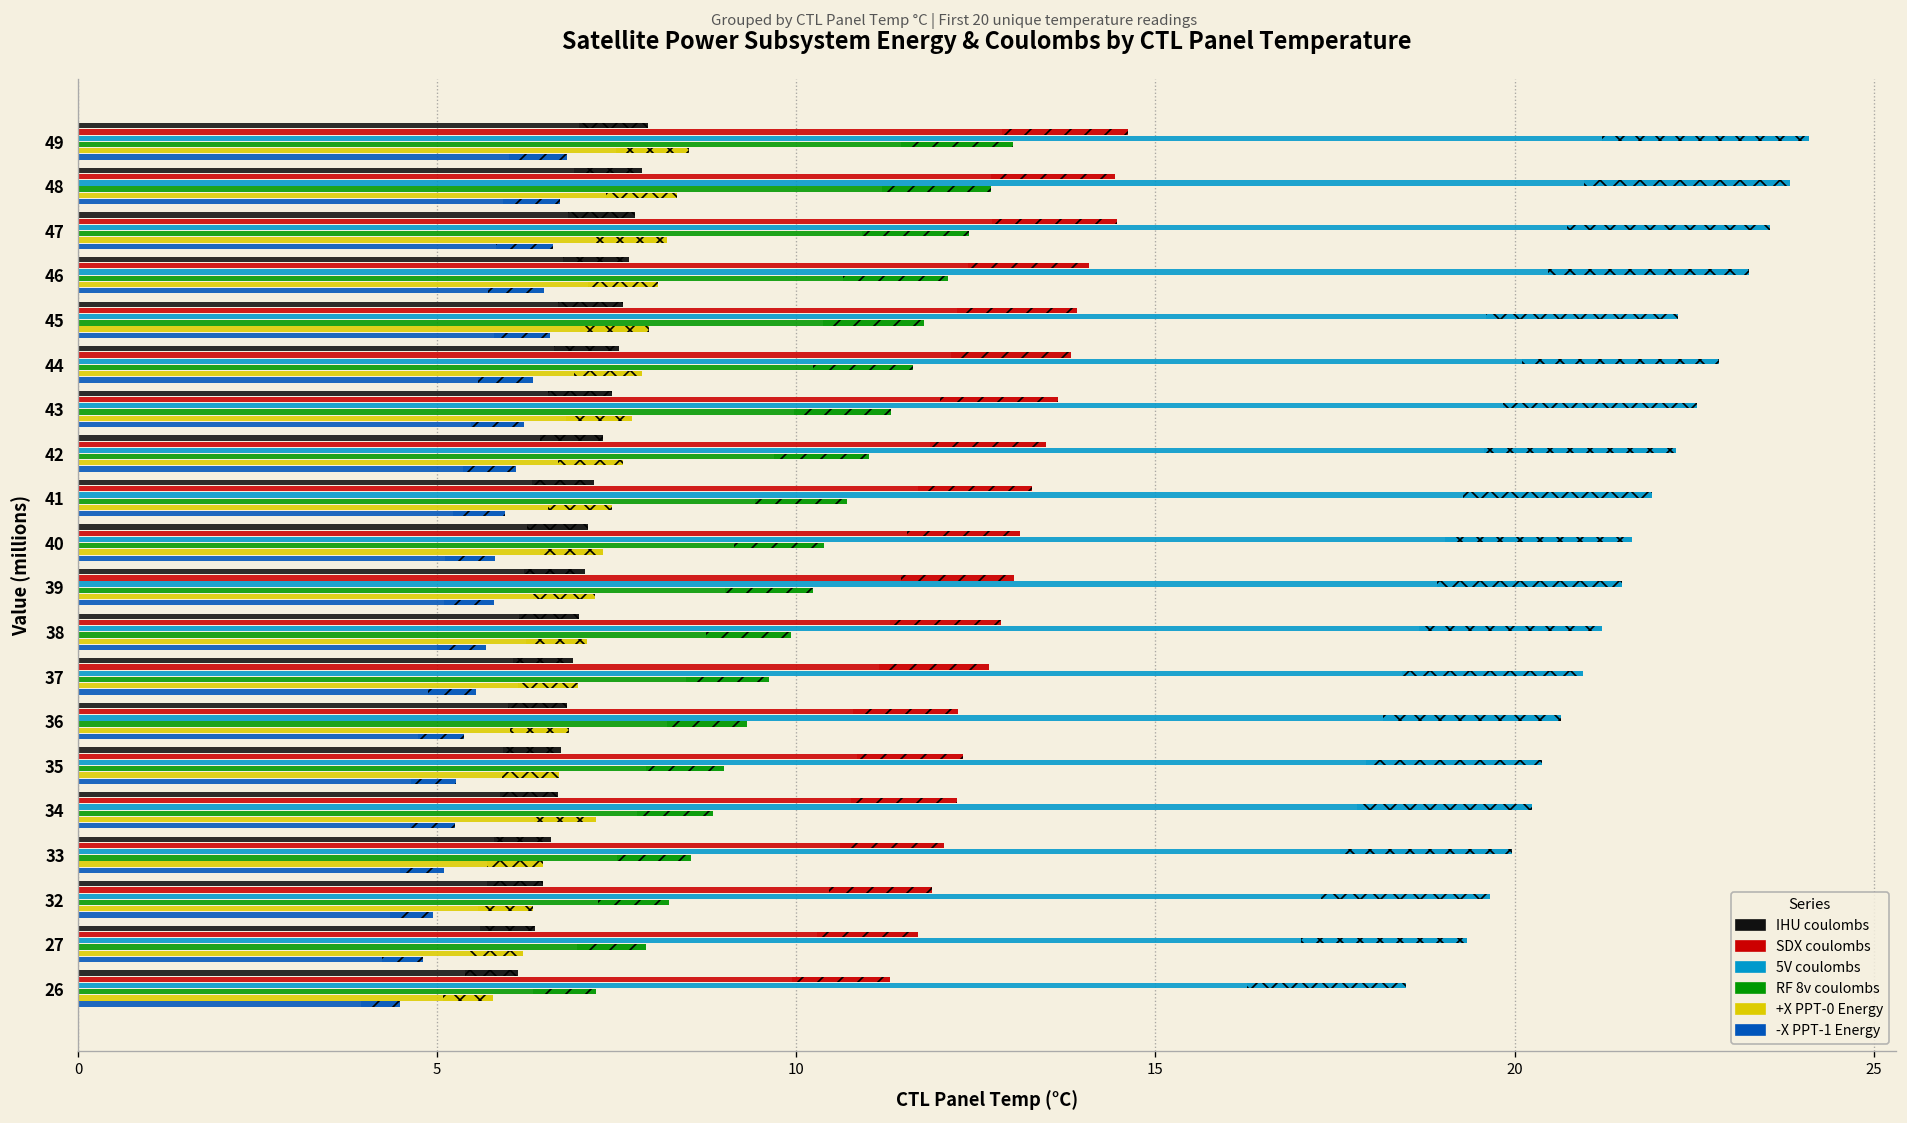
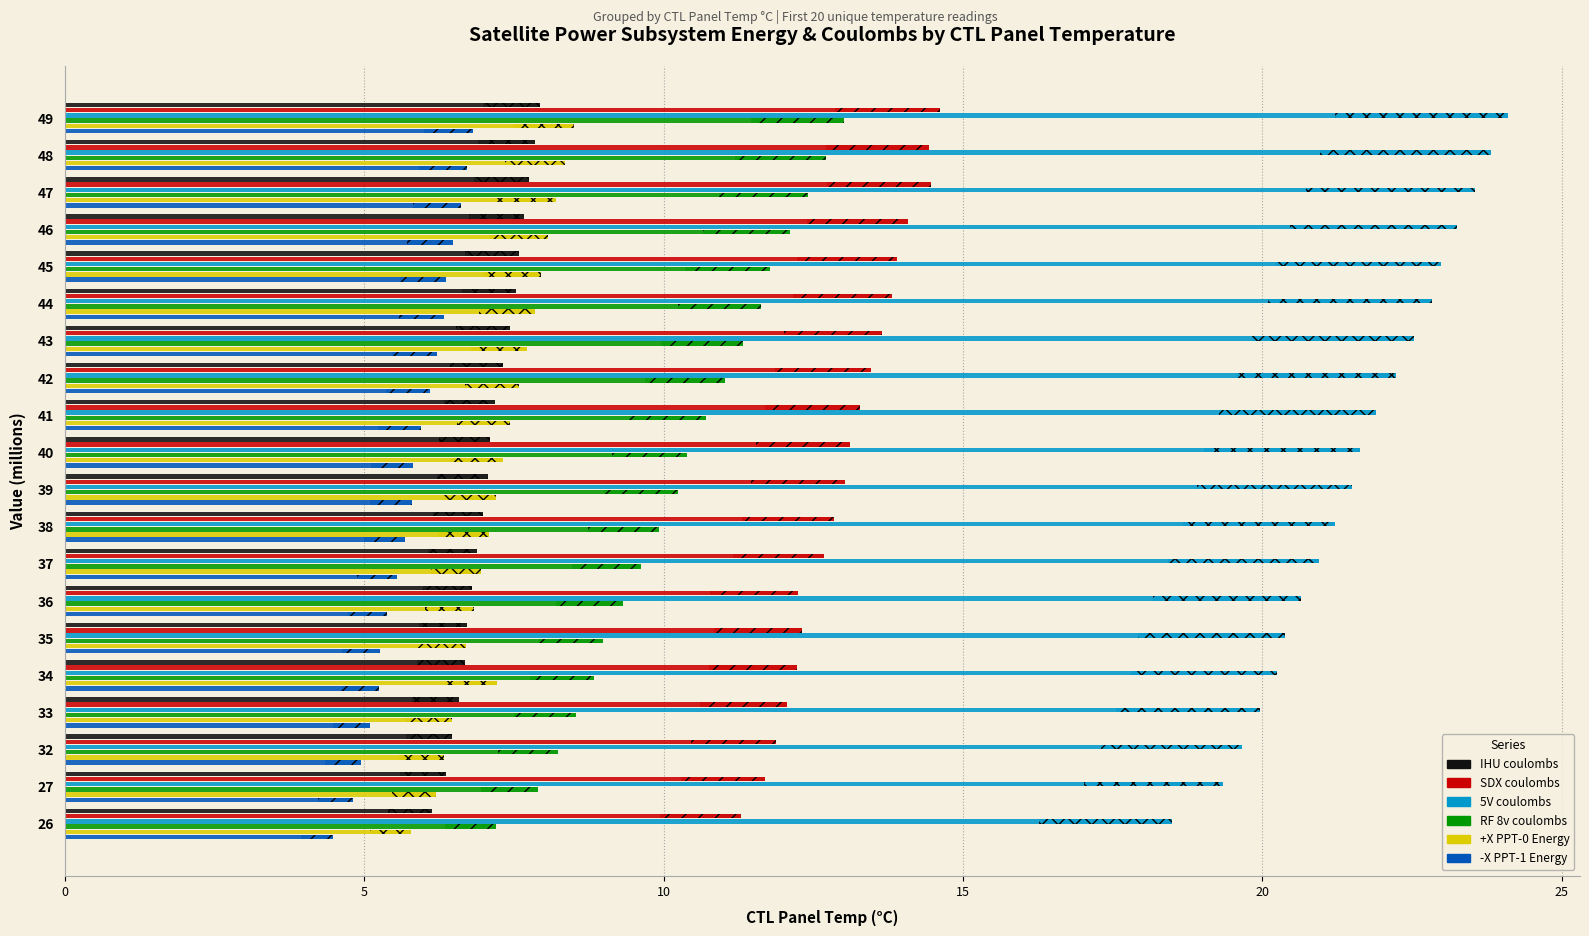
5V coulombs, 45: 22.3 -> 23.0
-X PPT-1 Energy, 45: 6.6 -> 6.4
